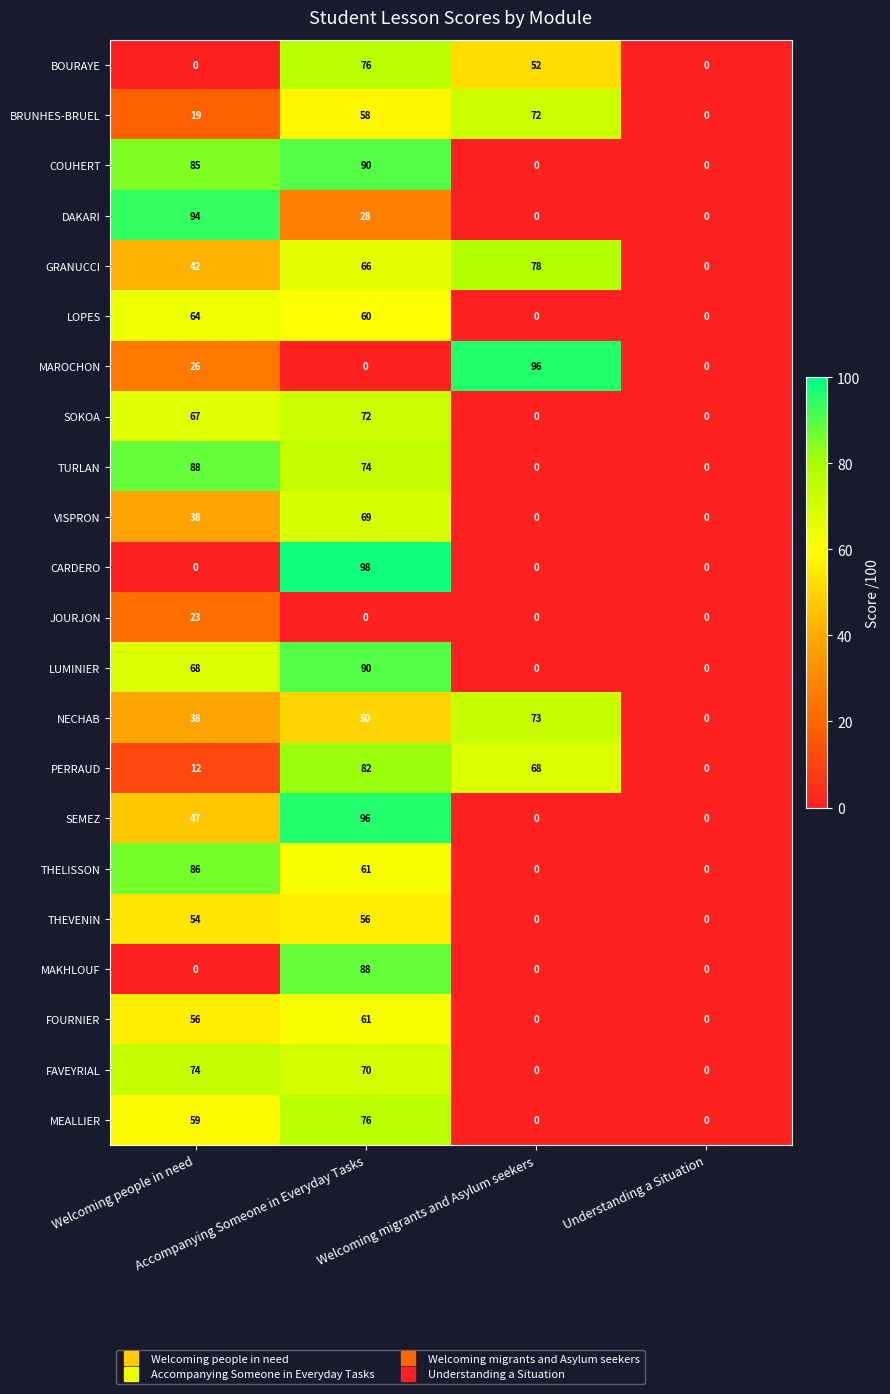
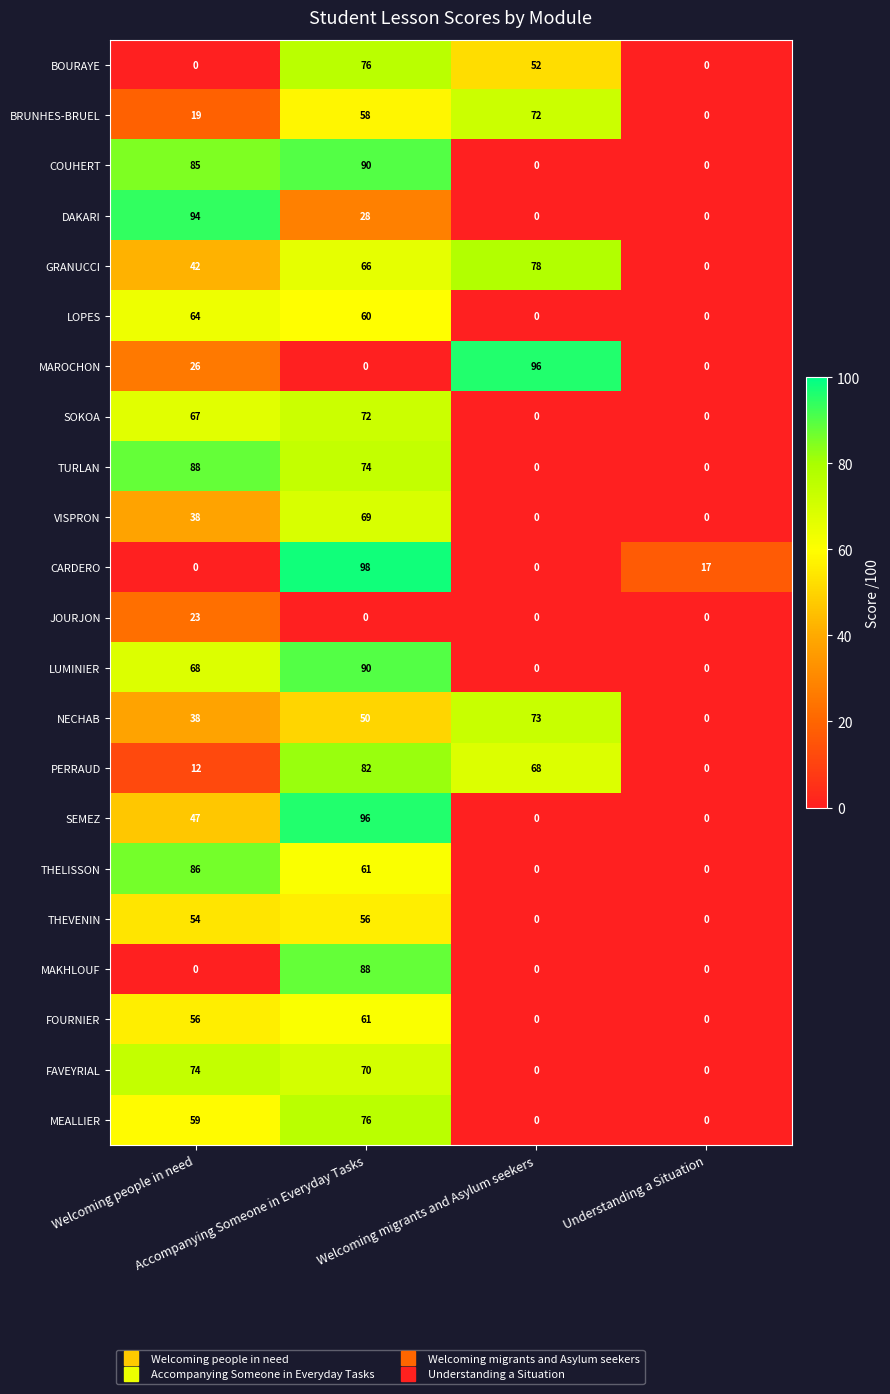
CARDERO, Understanding a Situation: 0 -> 17
